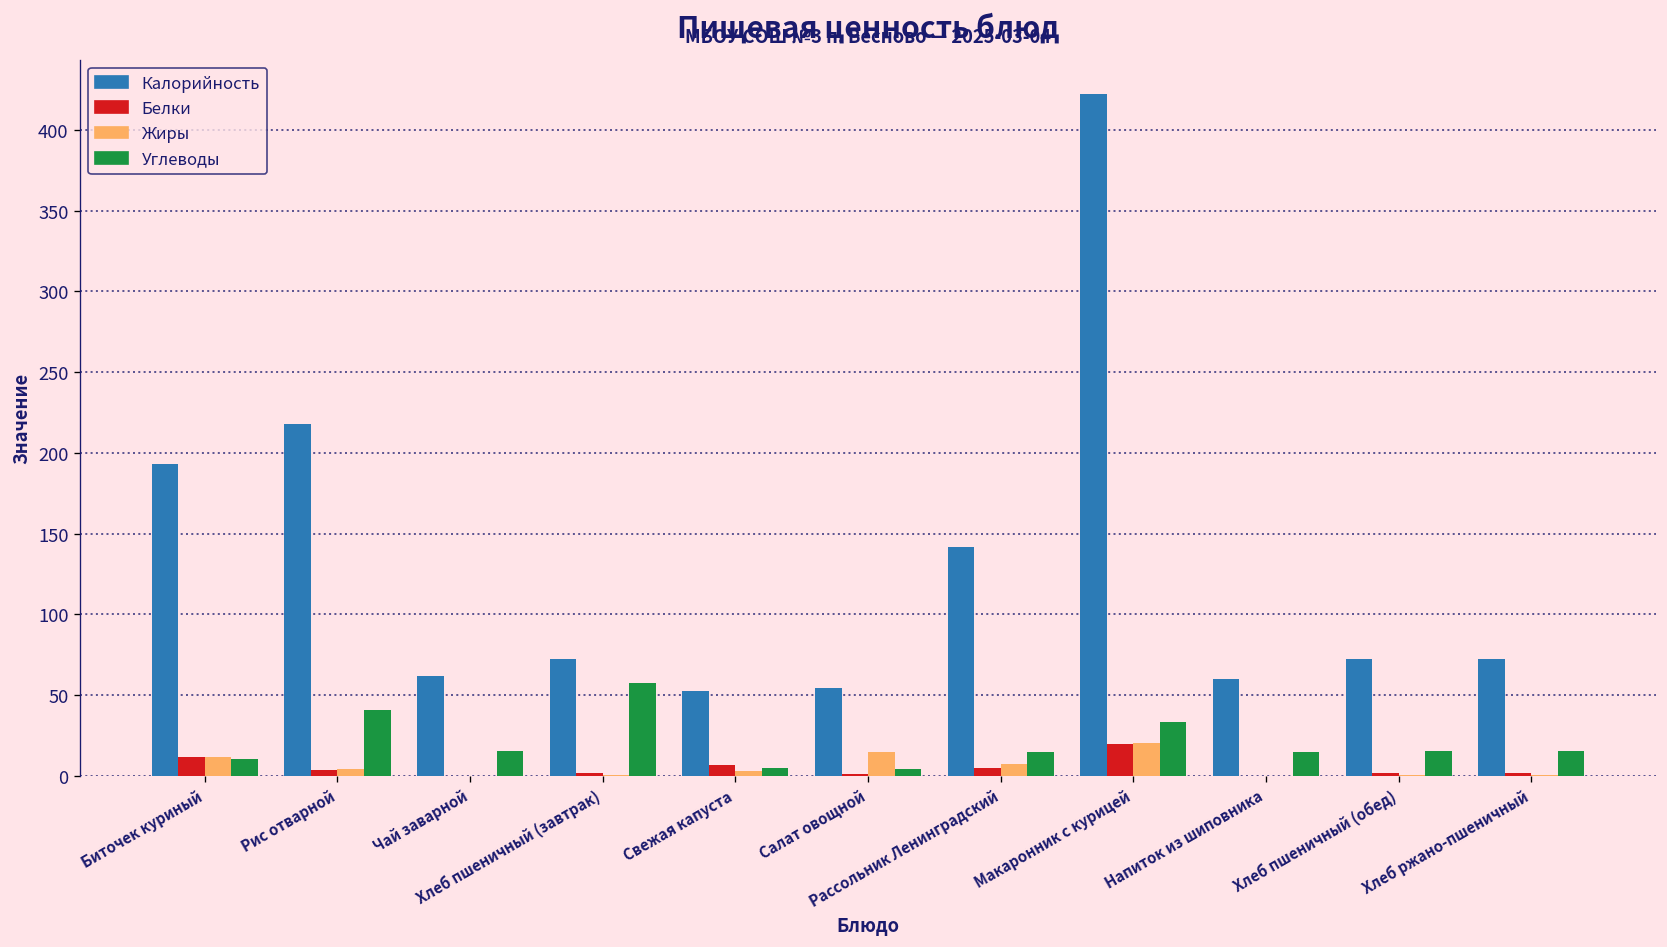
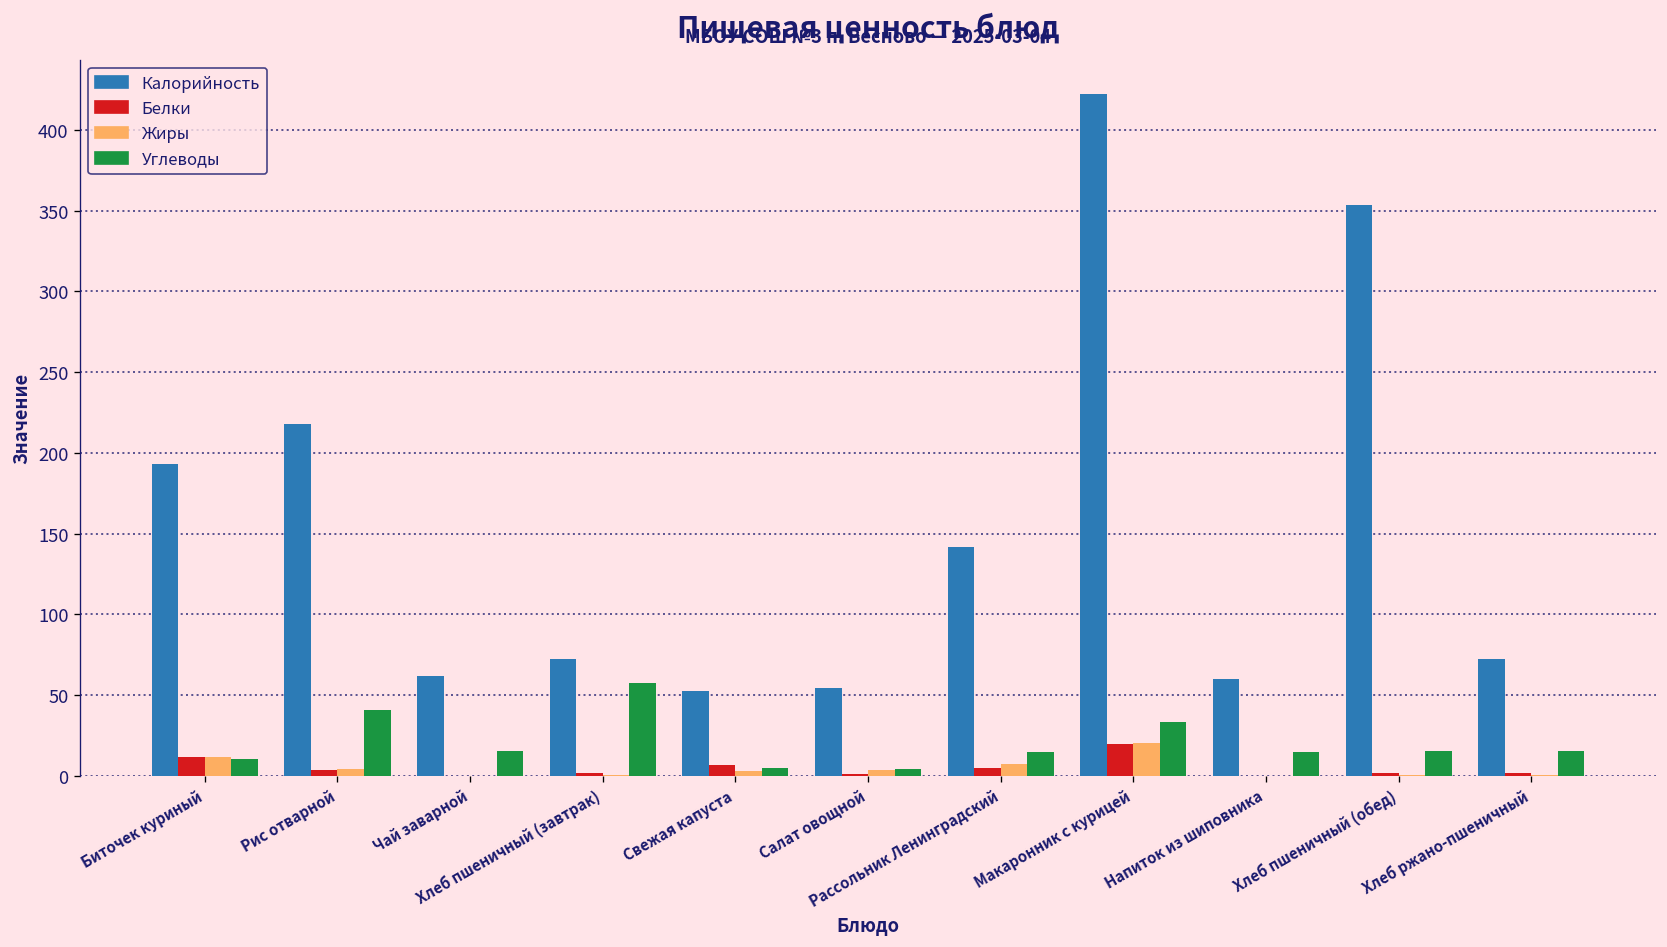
Жиры, Салат овощной: 15 -> 4
Калорийность, Хлеб пшеничный (обед): 72 -> 354
